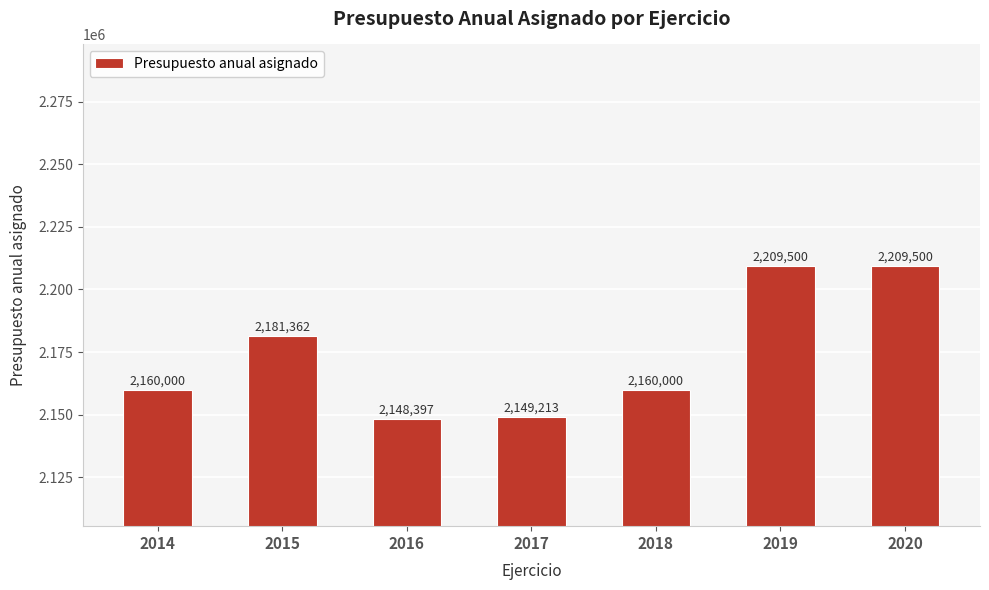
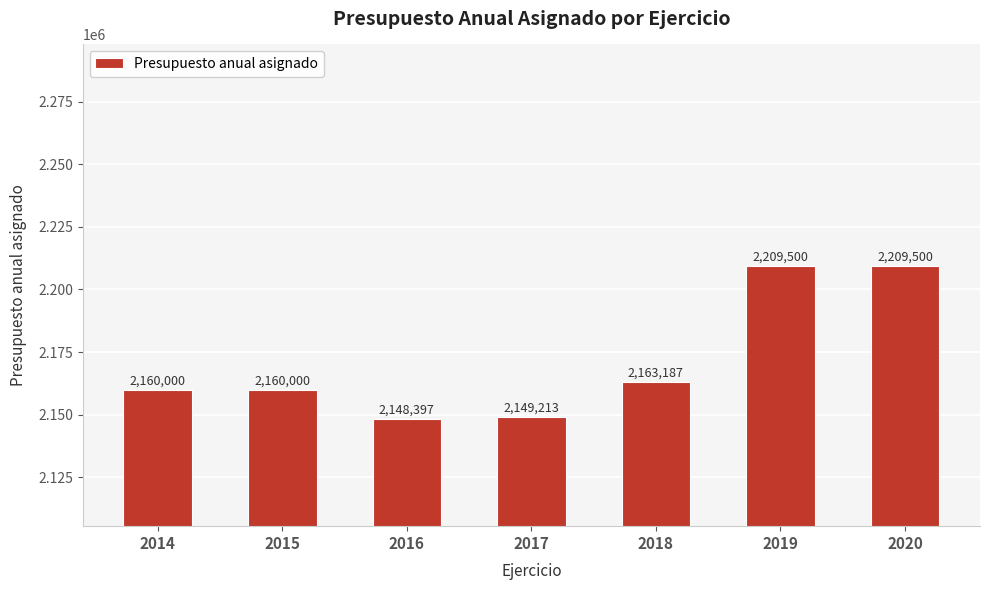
2015: 2,181,362 -> 2,160,000
2018: 2,160,000 -> 2,163,187
